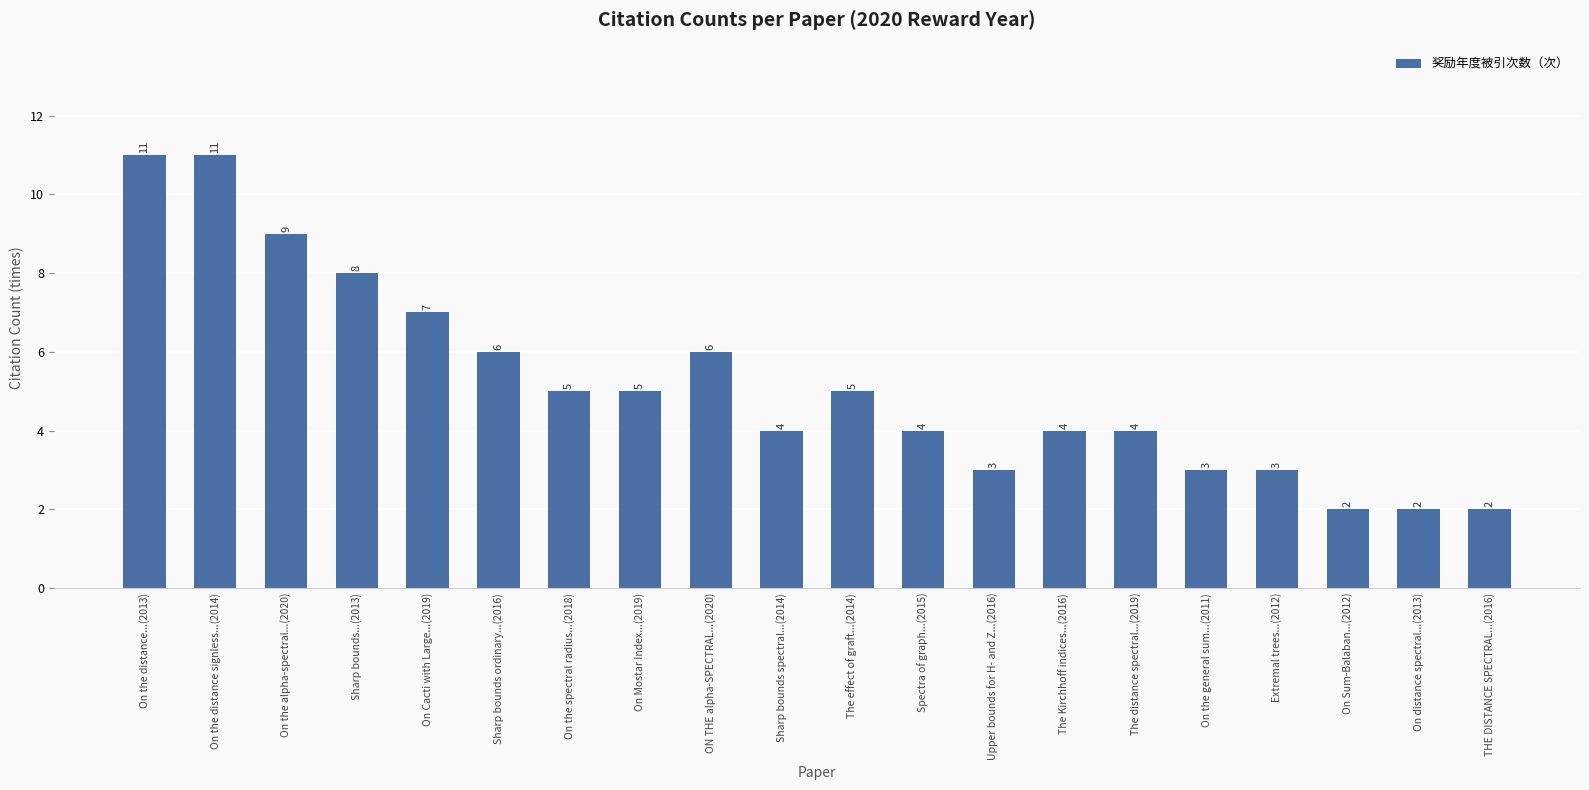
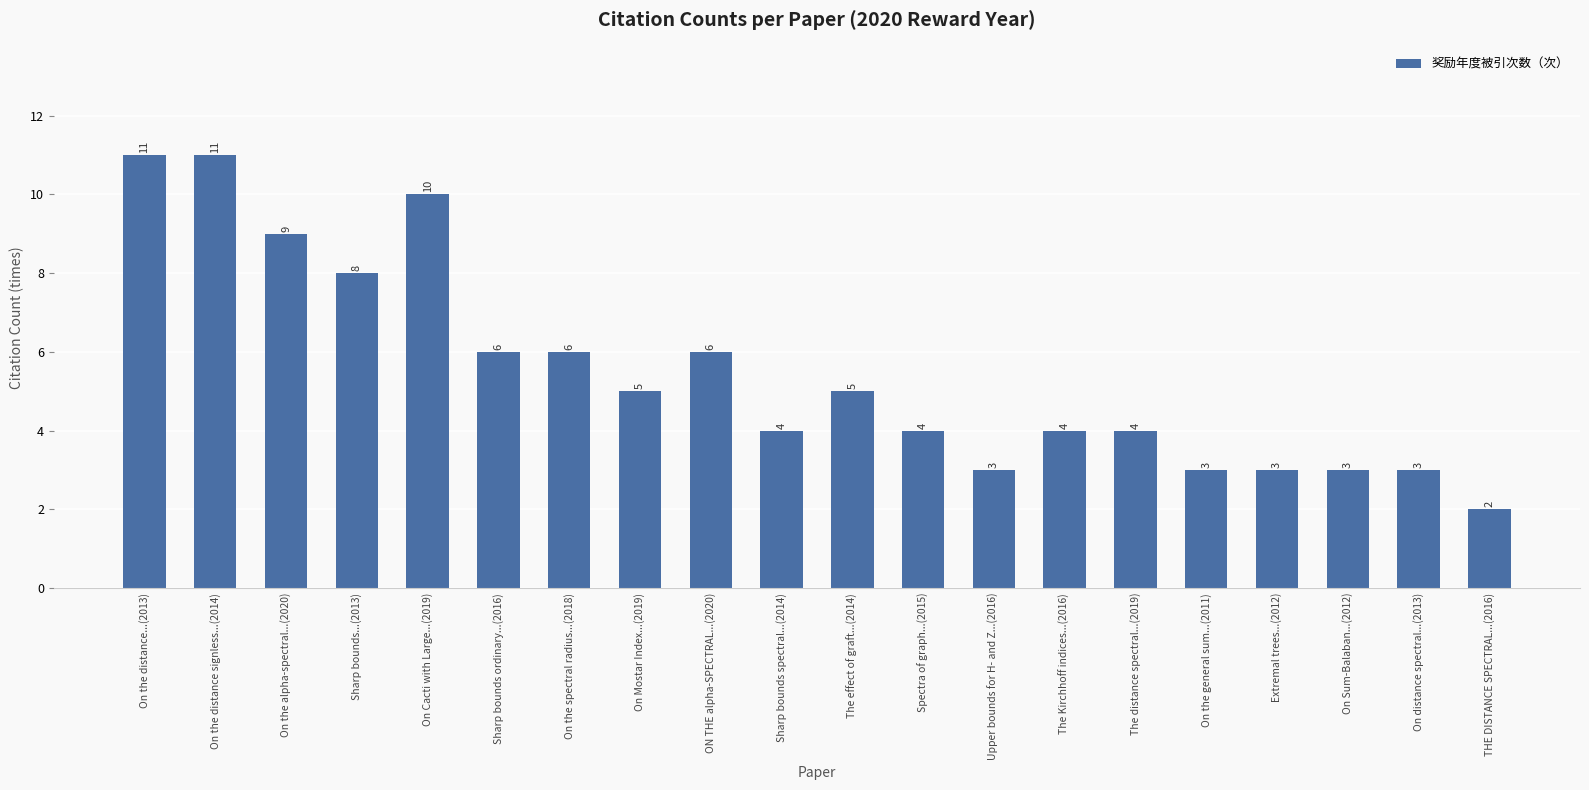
On Cacti with Large...(2019): 7 -> 10
On the spectral radius...(2018): 5 -> 6
On Sum-Balaban...(2012): 2 -> 3
On distance spectral...(2013): 2 -> 3
